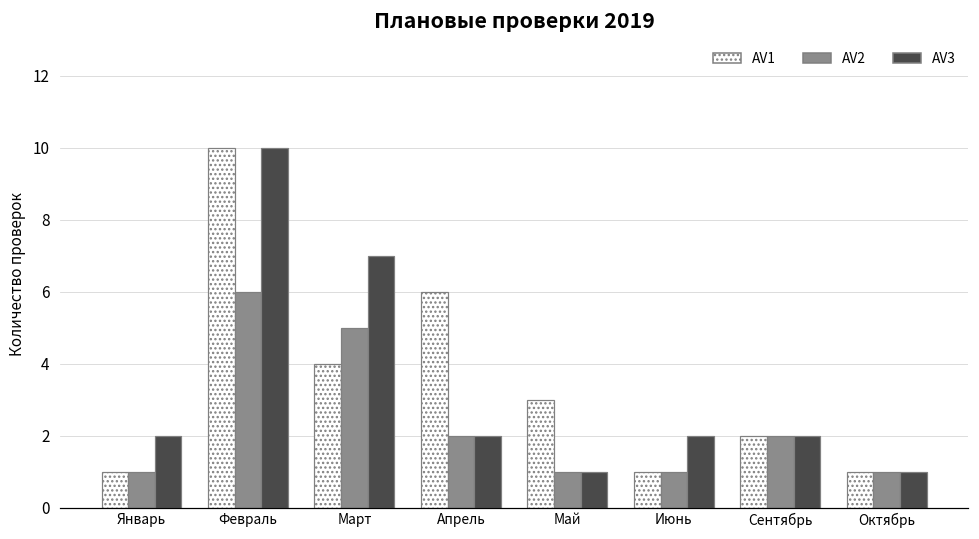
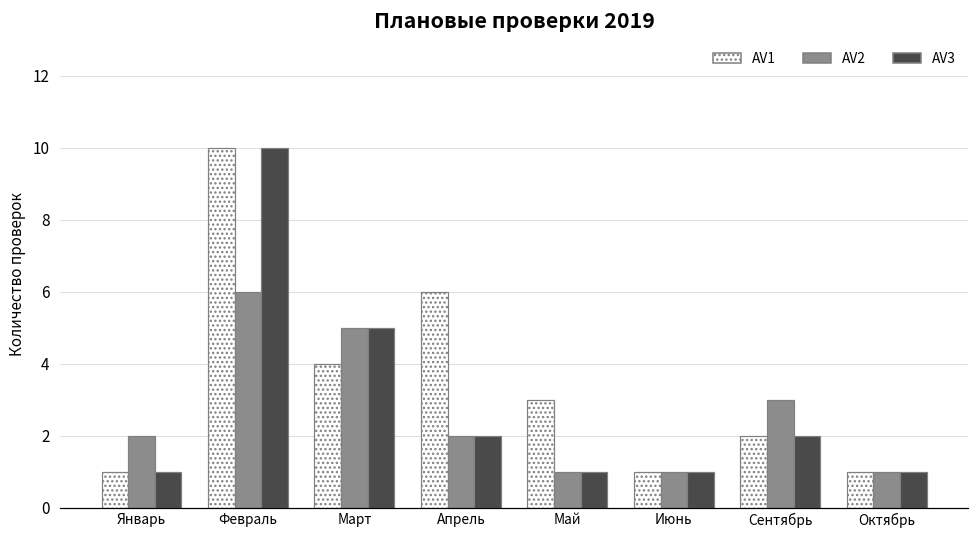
AV2, Январь: 1 -> 2
AV3, Январь: 2 -> 1
AV3, Март: 7 -> 5
AV3, Июнь: 2 -> 1
AV2, Сентябрь: 2 -> 3
